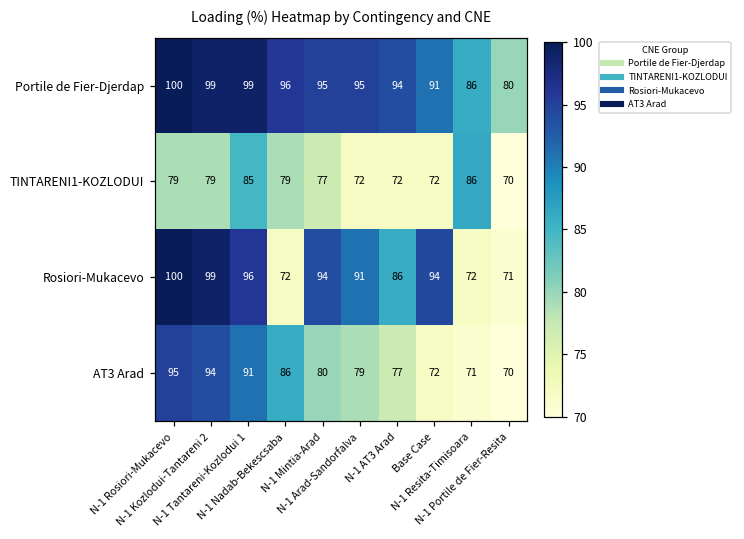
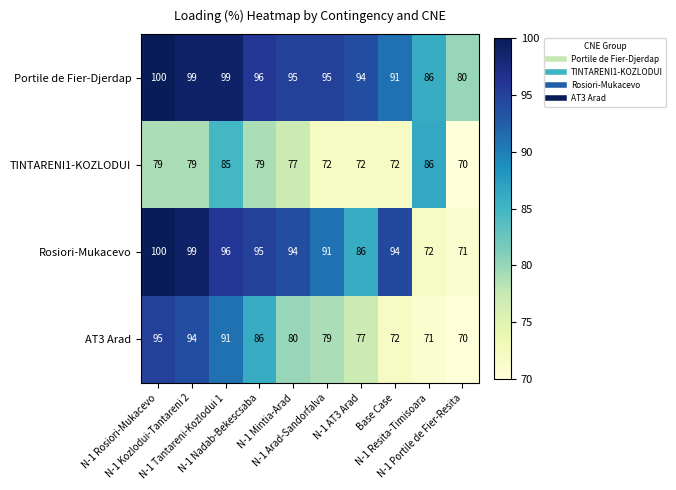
Rosiori-Mukacevo, N-1 Nadab-Bekescsaba: 72 -> 95
